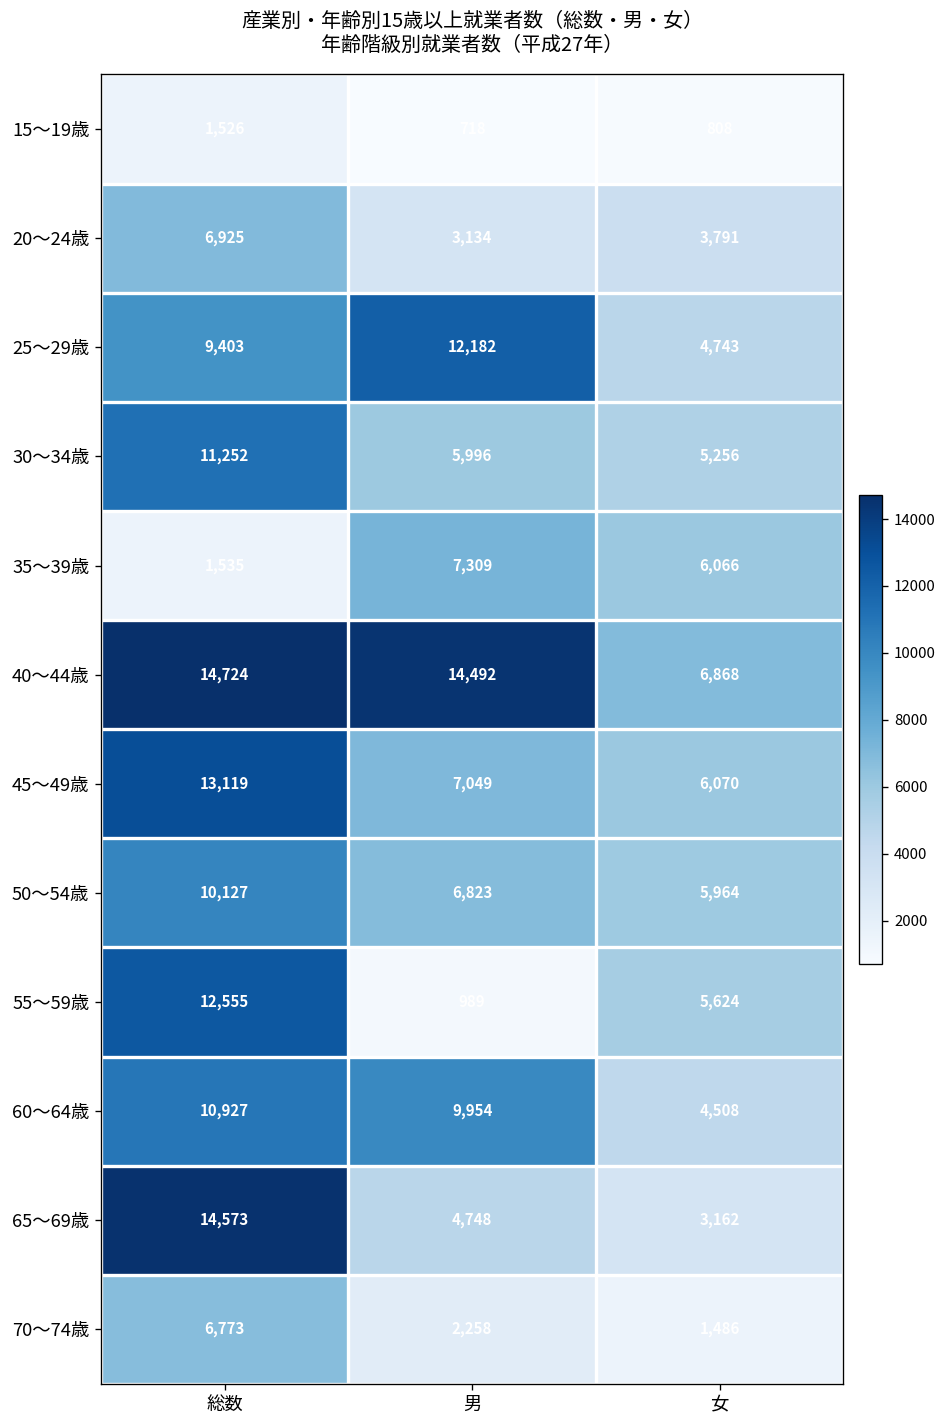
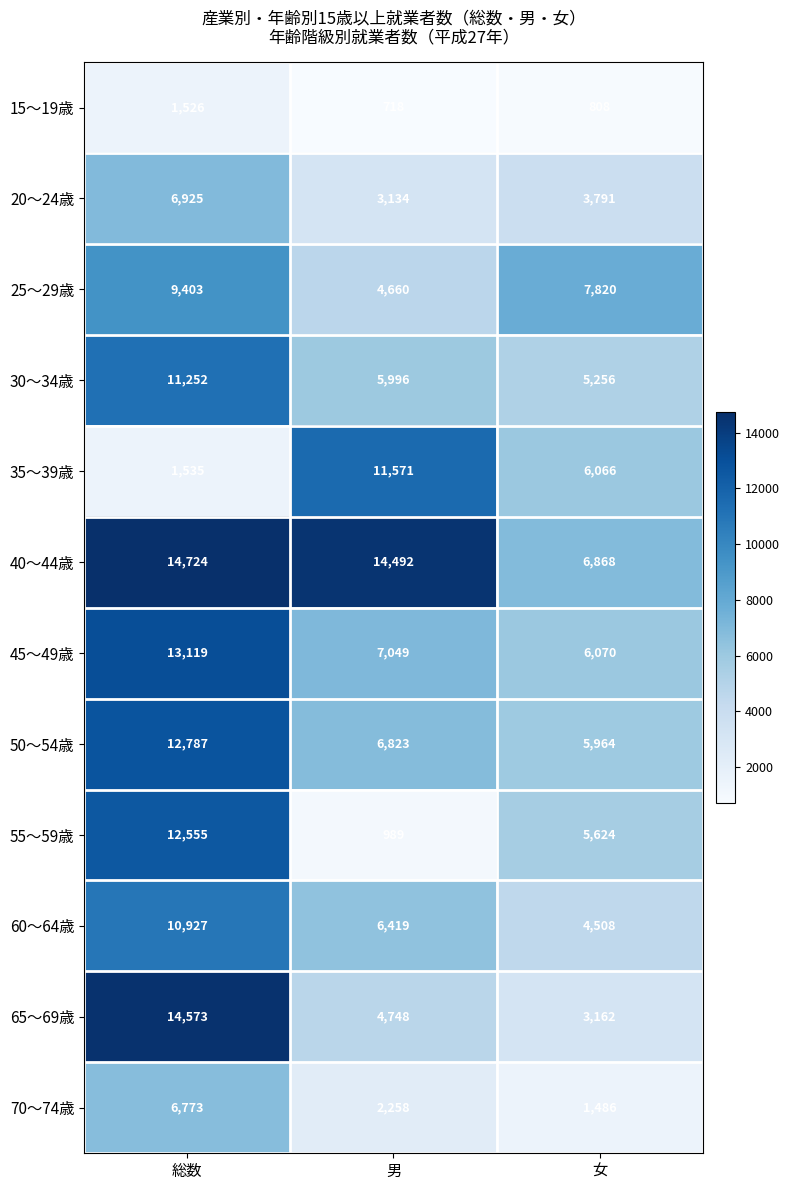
25～29歳, 男: 12,182 -> 4,660
25～29歳, 女: 4,743 -> 7,820
35～39歳, 男: 7,309 -> 11,571
50～54歳, 総数: 10,127 -> 12,787
60～64歳, 男: 9,954 -> 6,419
